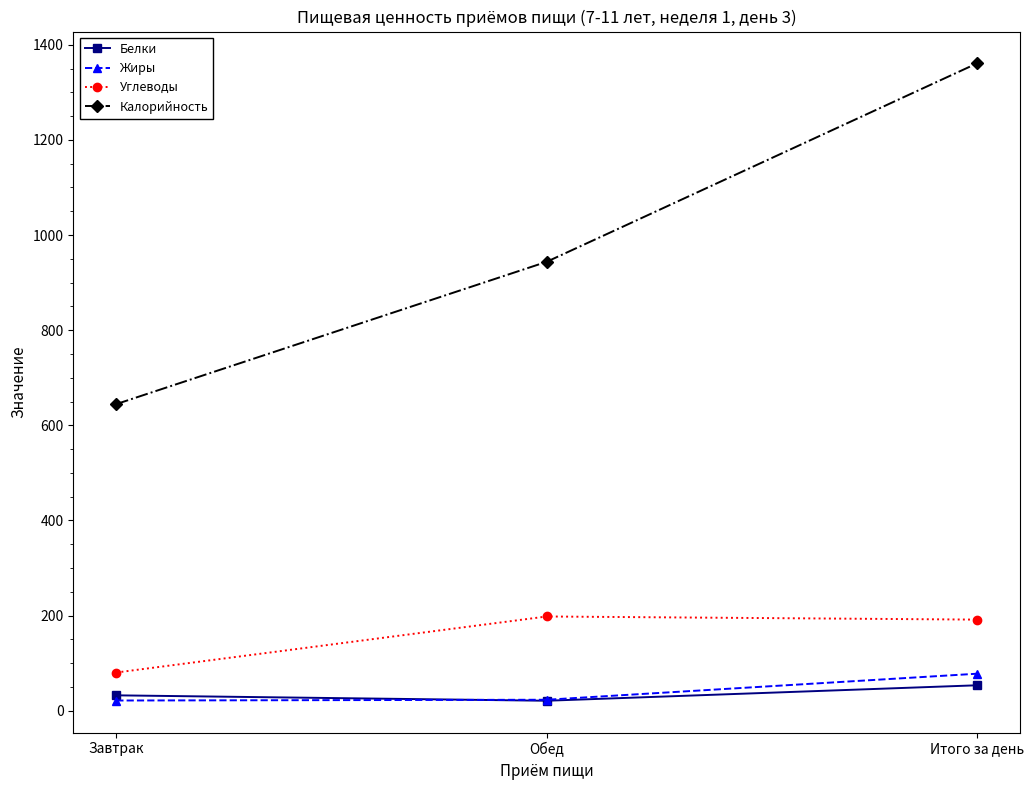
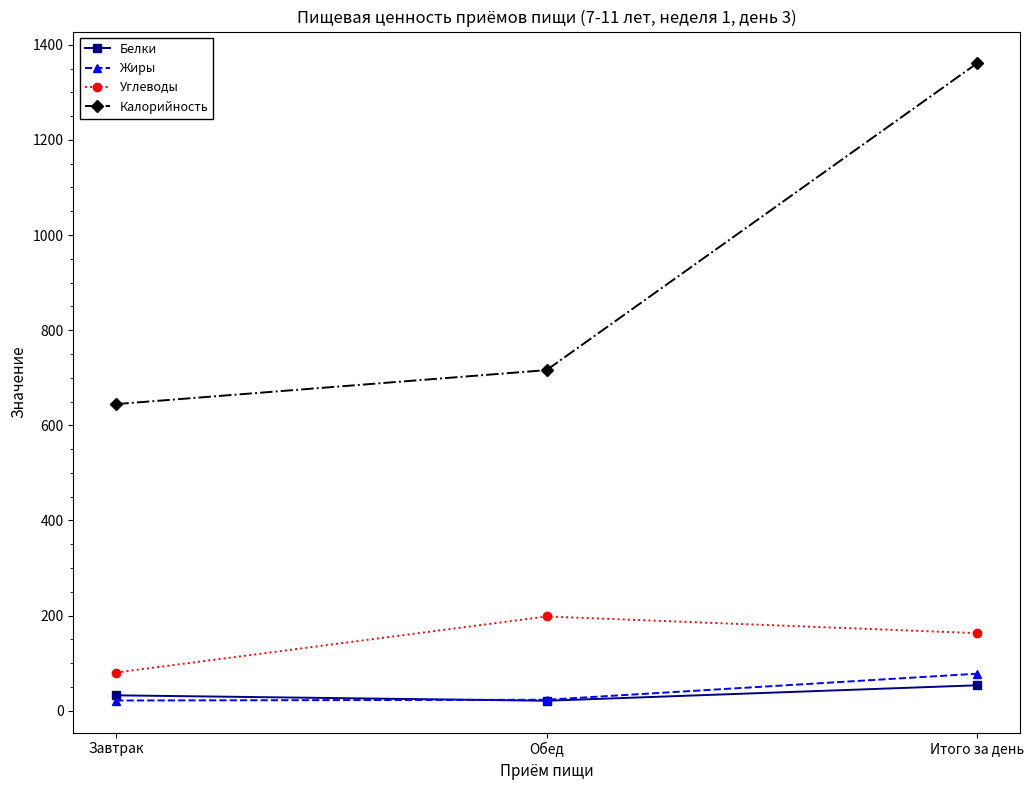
Калорийность, Обед: 940 -> 720
Углеводы, Итого за день: 190 -> 160
